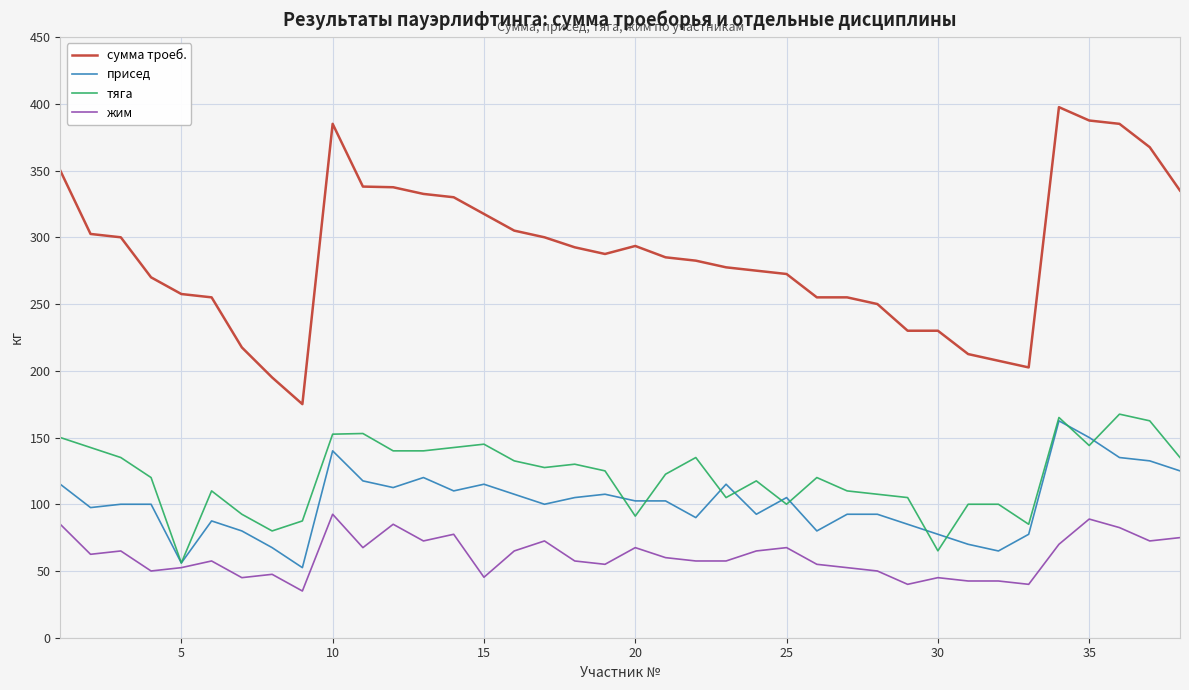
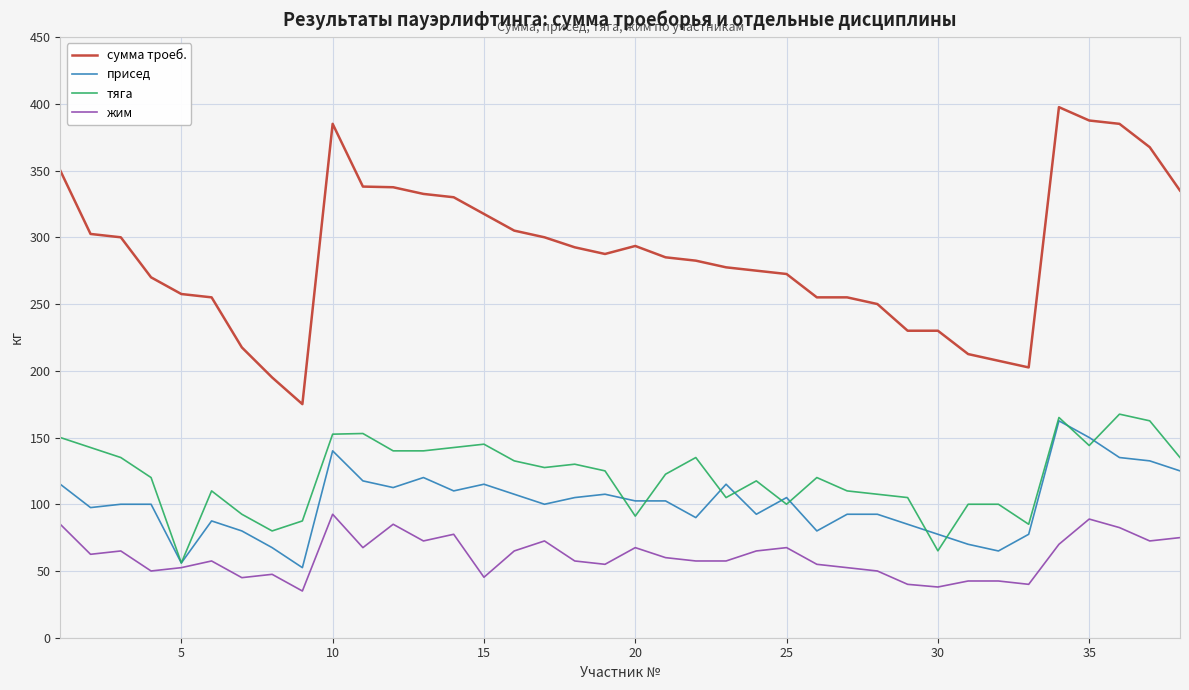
жим, 30: 45 -> 38
